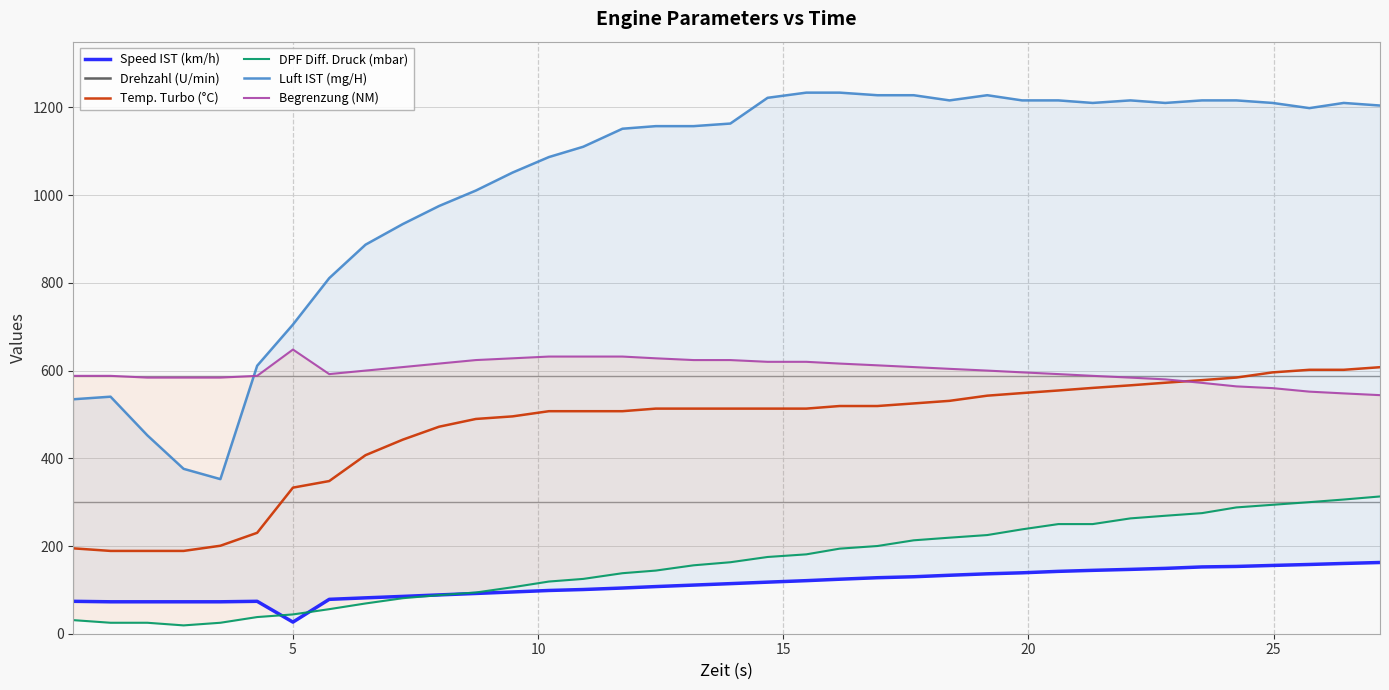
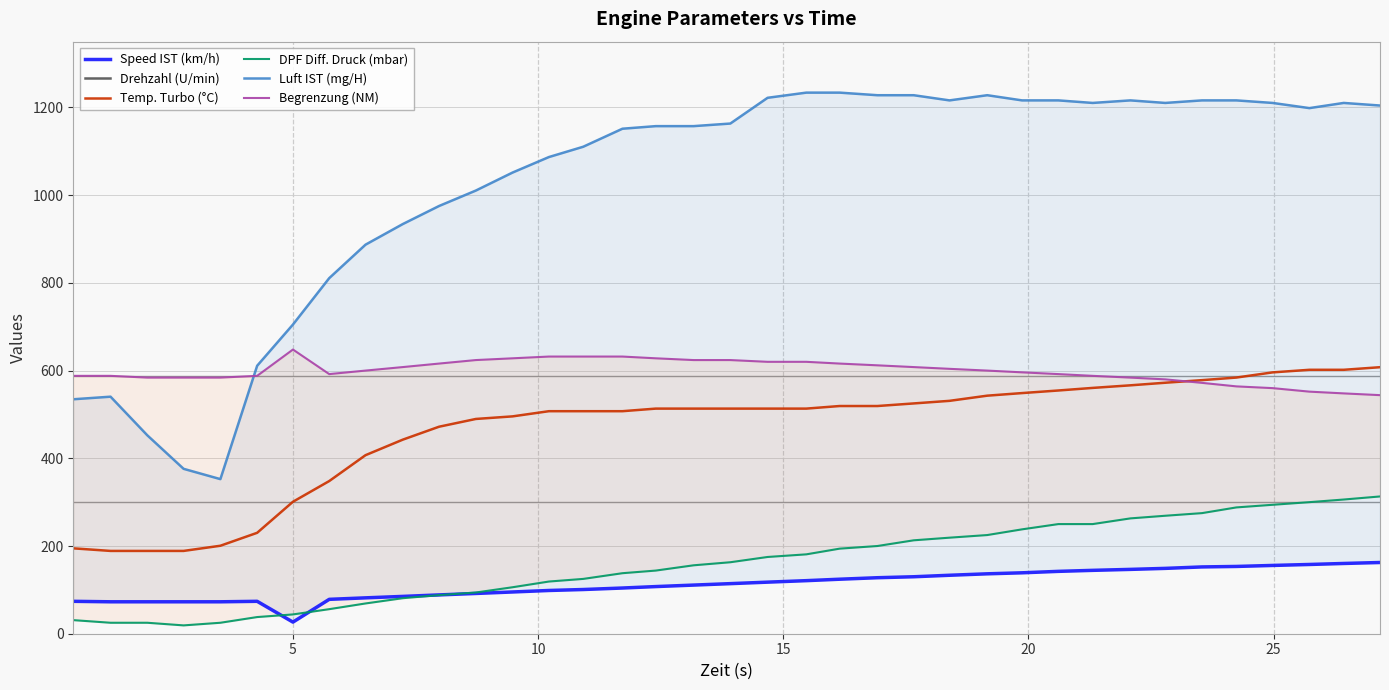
Temp. Turbo (°C), 5: 330 -> 300
